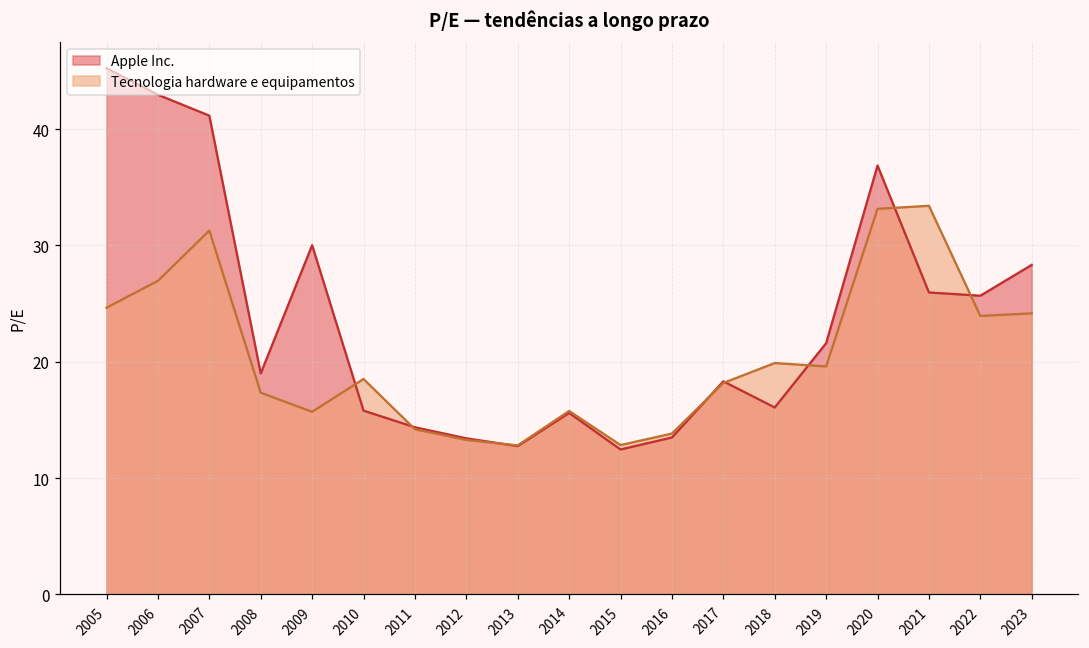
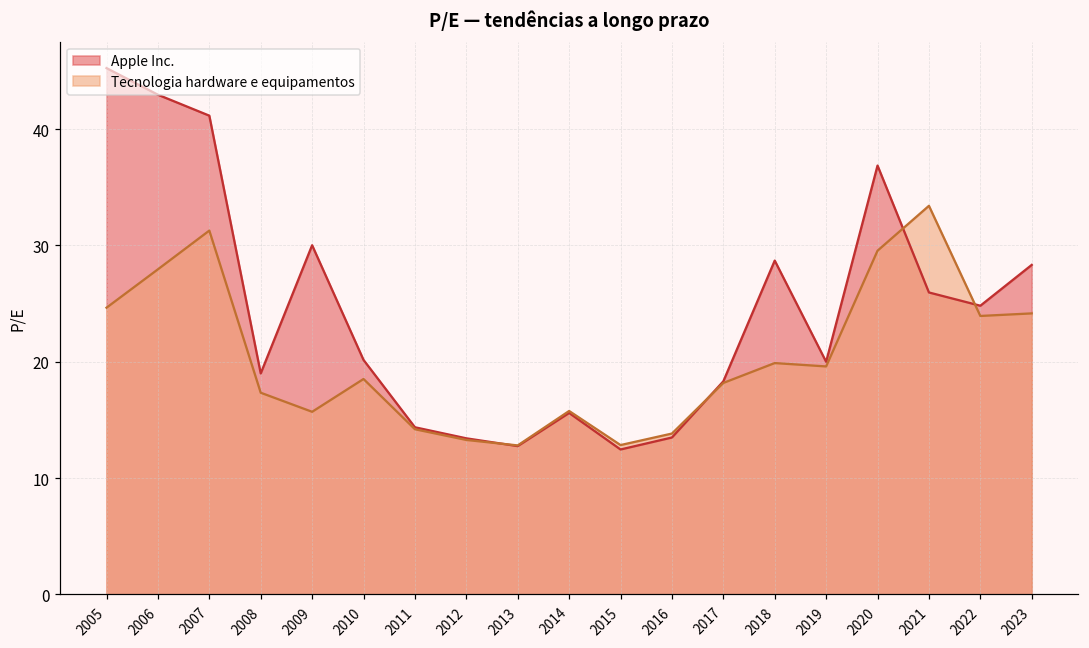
Tecnologia hardware e equipamentos, 2006: 27.0 -> 28.0
Apple Inc., 2010: 15.8 -> 20.2
Apple Inc., 2018: 16.1 -> 28.7
Apple Inc., 2019: 21.6 -> 20.0
Tecnologia hardware e equipamentos, 2020: 33.2 -> 29.6
Apple Inc., 2022: 25.7 -> 24.8
